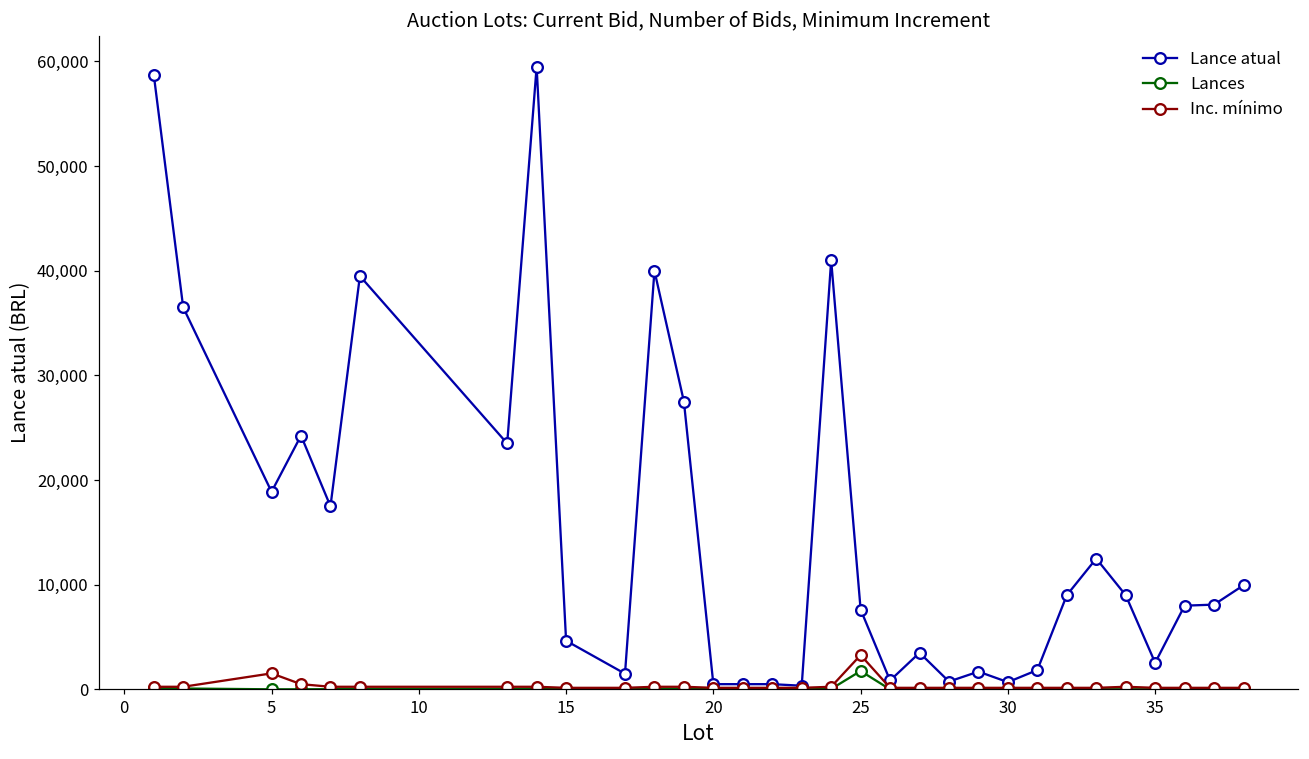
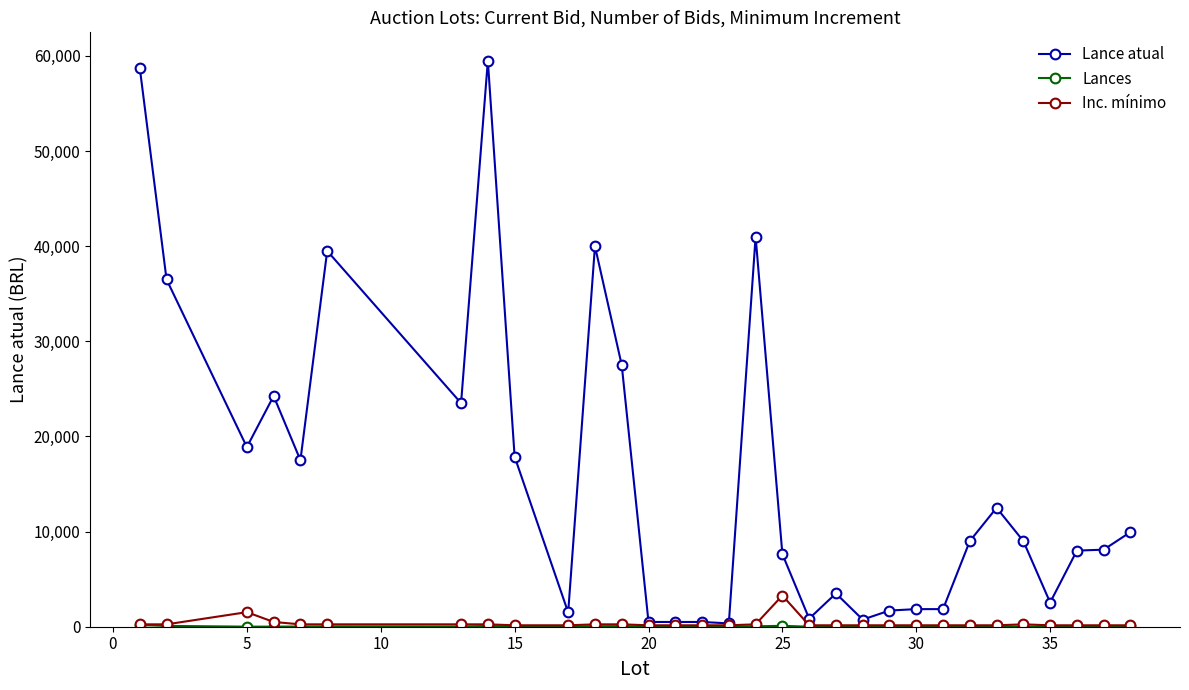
Lance atual, 15: 5,000 -> 18,000
Lances, 25: 2,000 -> 0
Lance atual, 30: 1,000 -> 2,000
